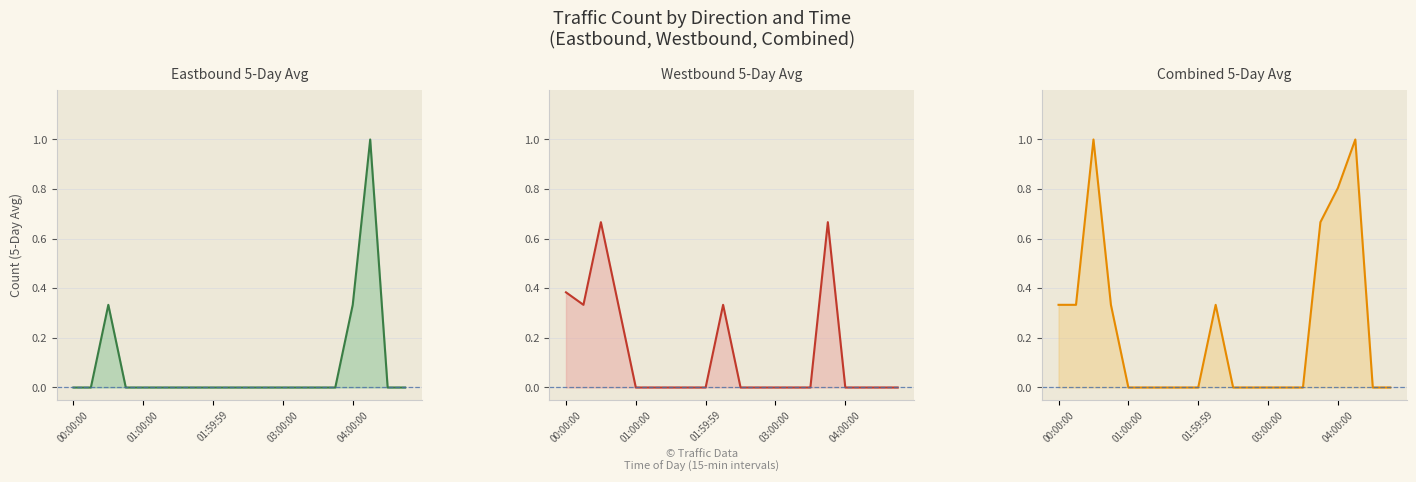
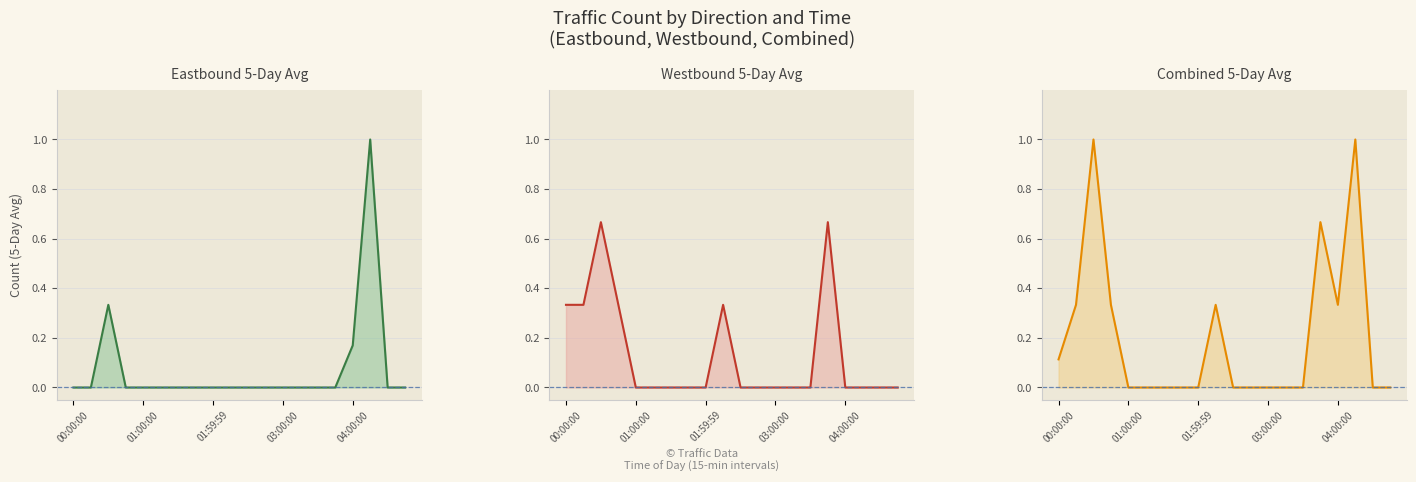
Eastbound 5-Day Avg, 04:00:00: 0.33 -> 0.17
Westbound 5-Day Avg, 00:00:00: 0.38 -> 0.33
Combined 5-Day Avg, 00:00:00: 0.33 -> 0.11
Combined 5-Day Avg, 04:00:00: 0.80 -> 0.33
